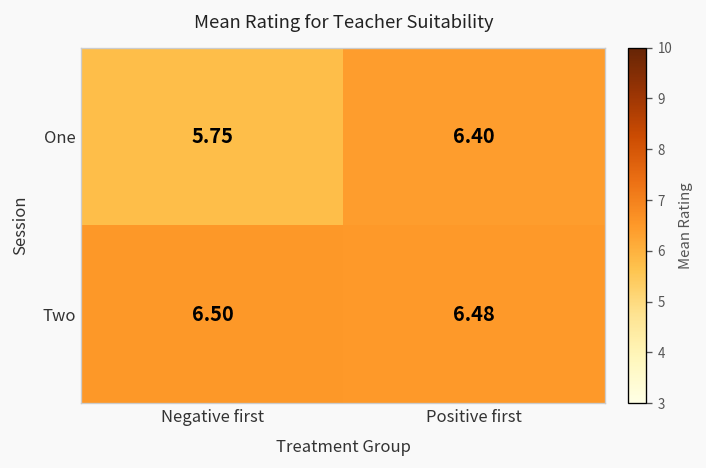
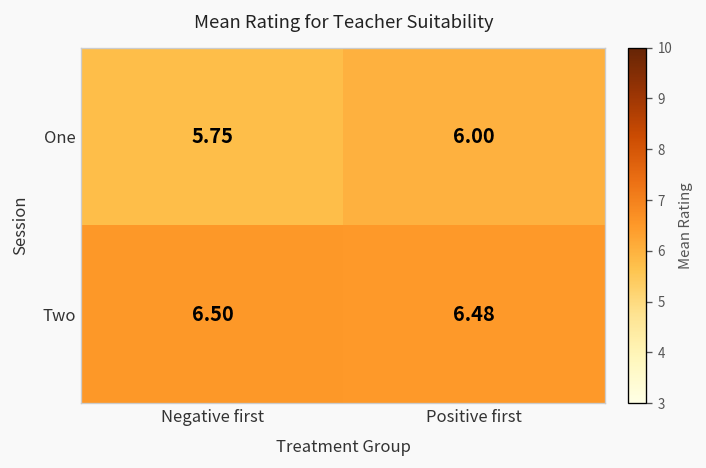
One, Positive first: 6.40 -> 6.00
